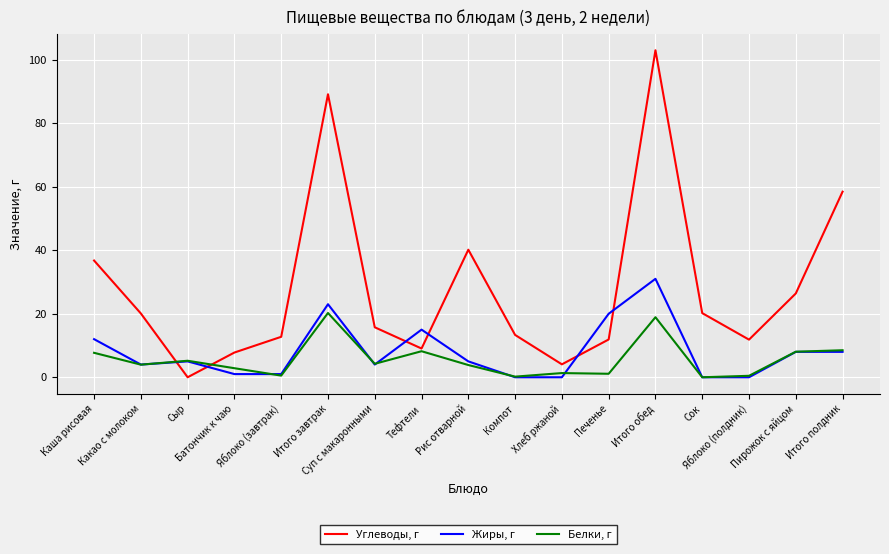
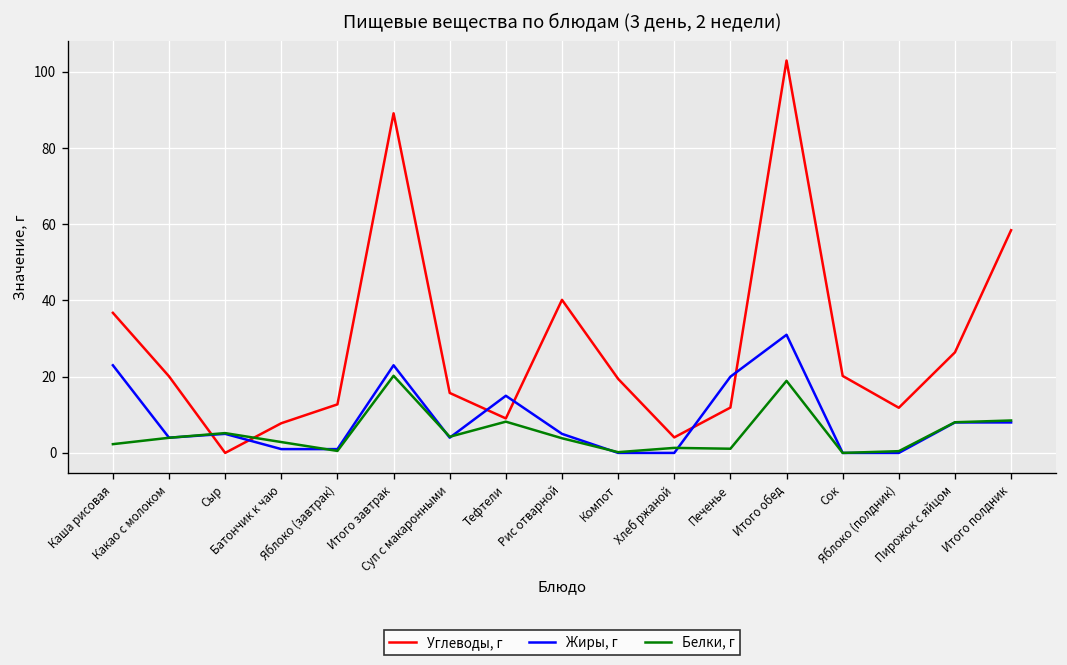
Жиры, г, Каша рисовая: 12 -> 23
Белки, г, Каша рисовая: 8 -> 2
Углеводы, г, Компот: 13 -> 19
